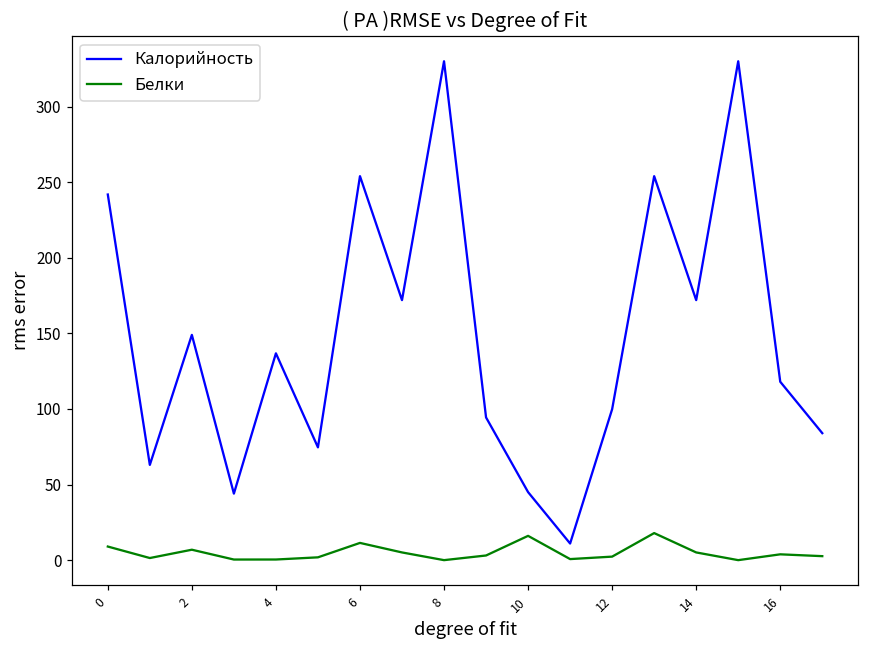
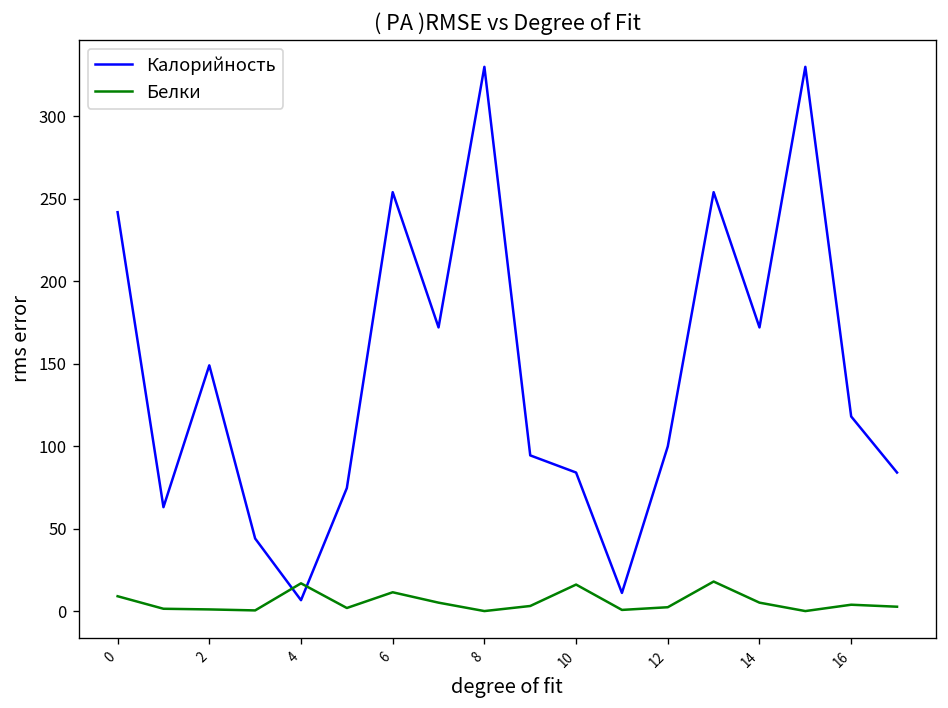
Белки, 2: 7 -> 1
Калорийность, 4: 137 -> 7
Белки, 4: 0 -> 17
Калорийность, 10: 45 -> 84
